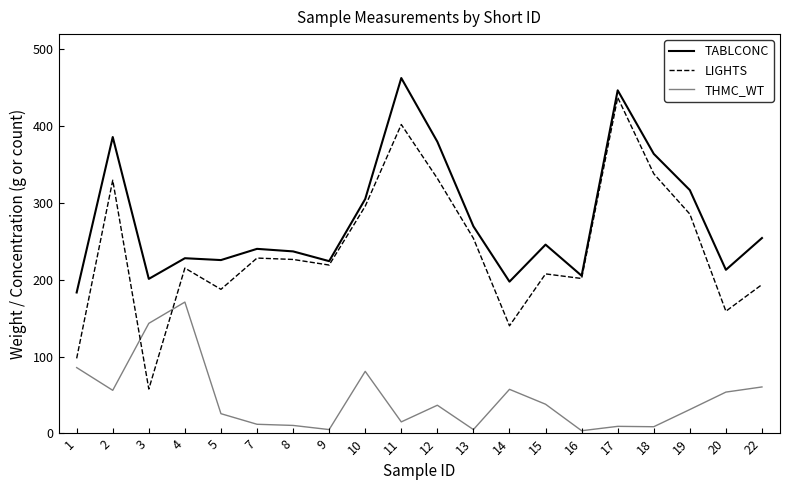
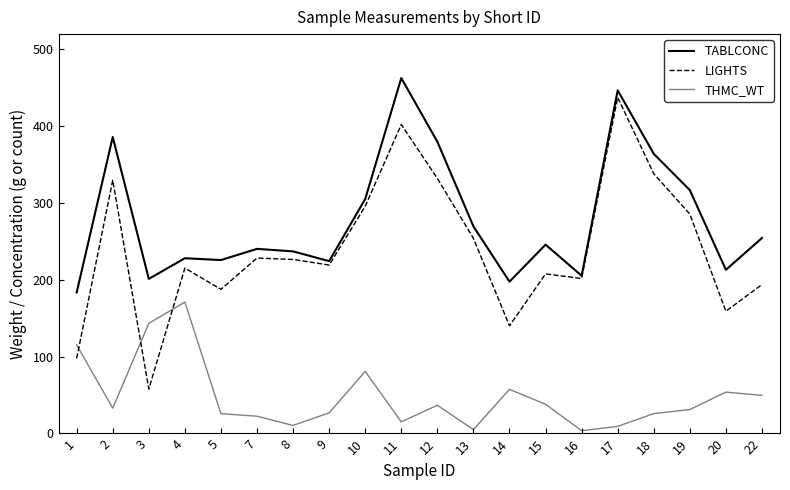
THMC_WT, 1: 90 -> 120
THMC_WT, 2: 60 -> 30
THMC_WT, 7: 10 -> 20
THMC_WT, 9: 10 -> 30
THMC_WT, 18: 10 -> 30
THMC_WT, 22: 60 -> 50
